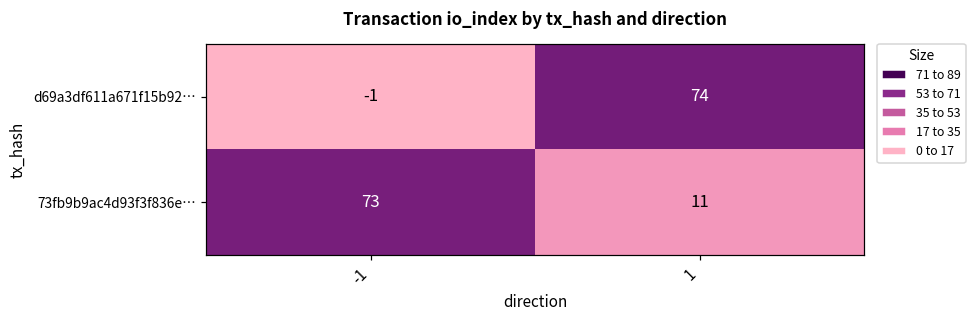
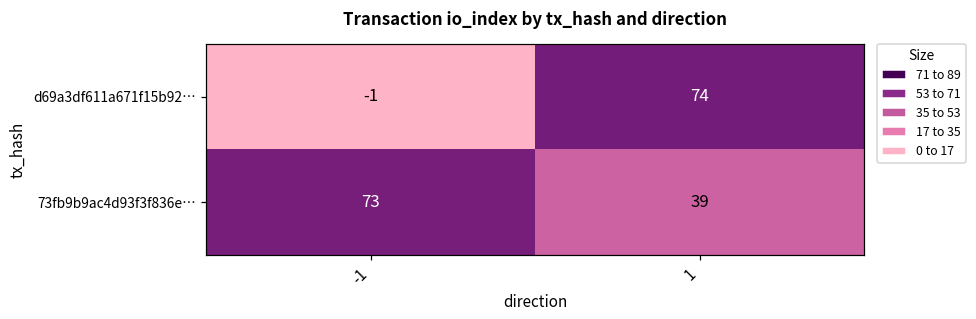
73fb9b9ac4d93f3f836e…, 1: 11 -> 39
